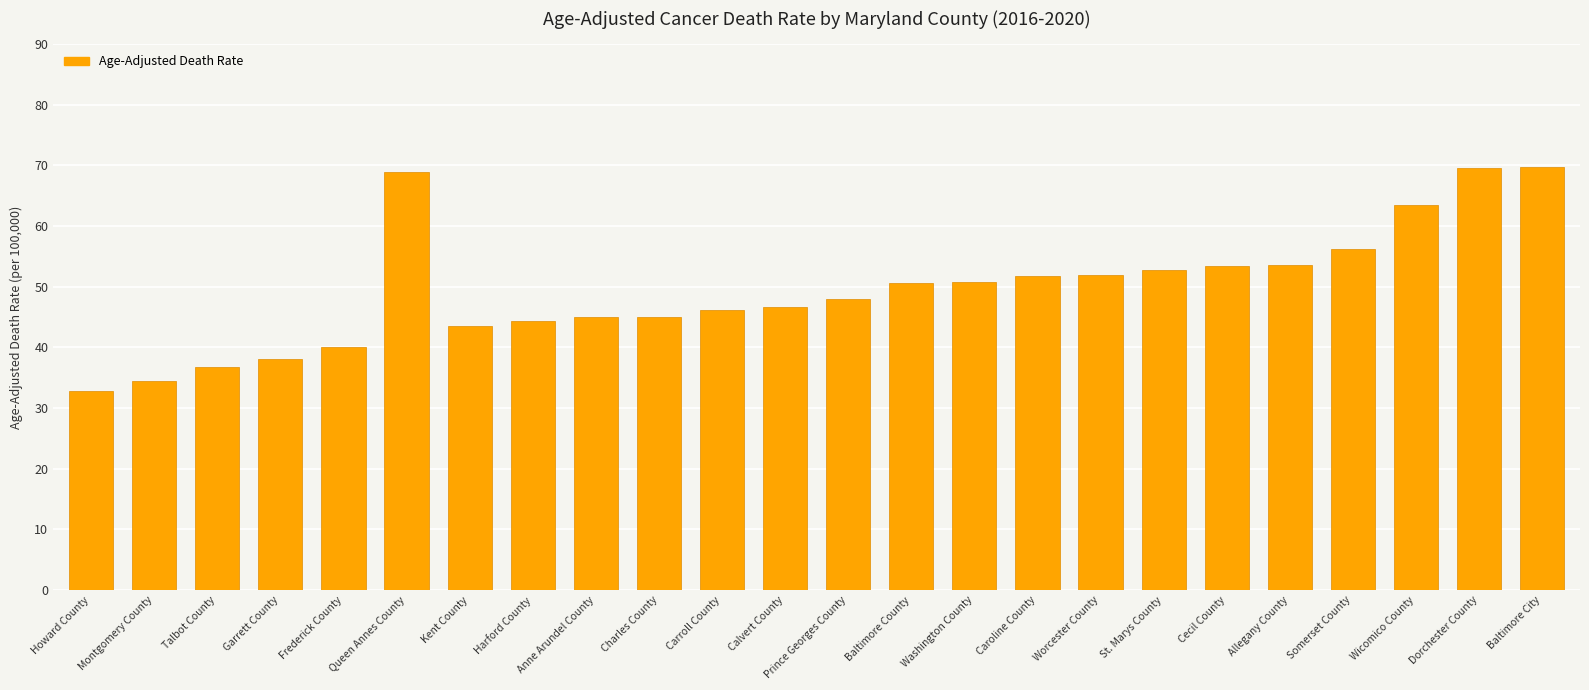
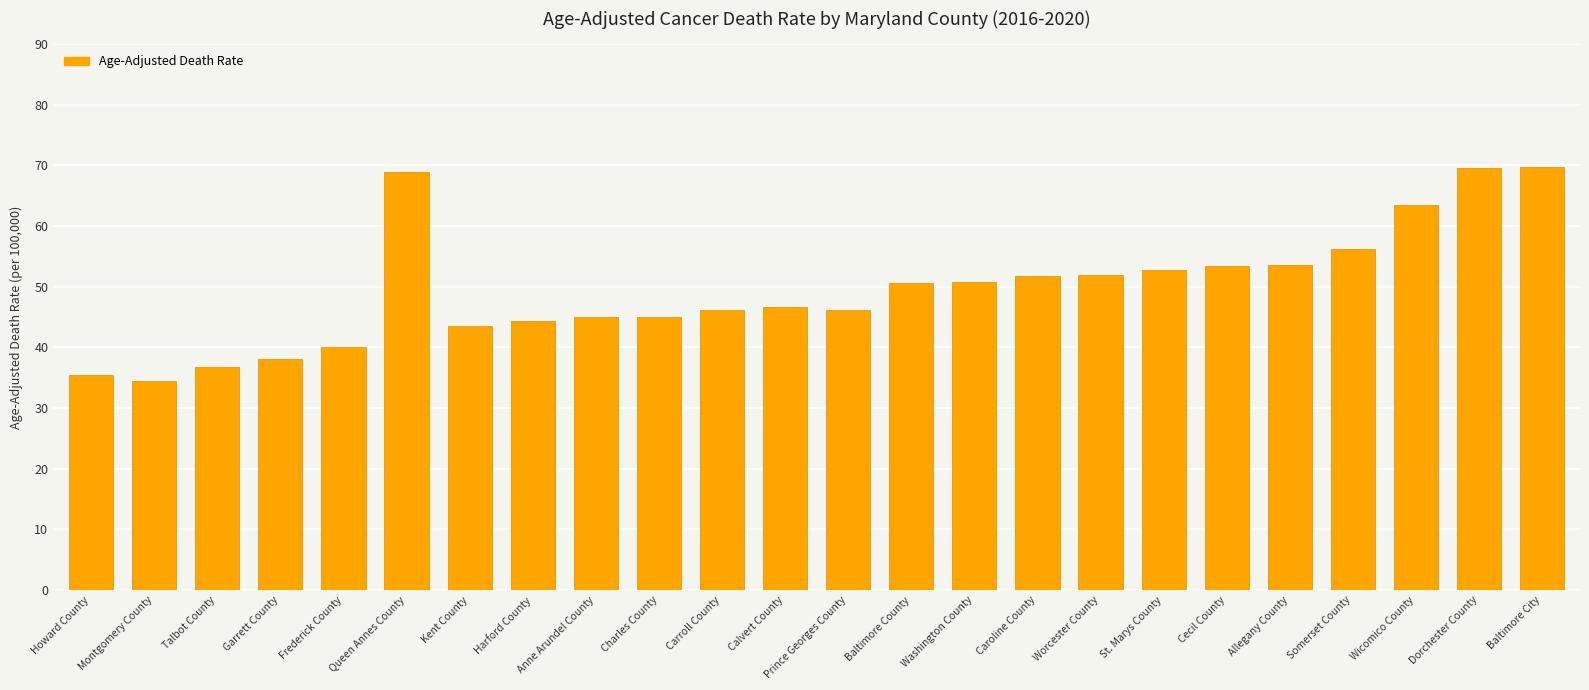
Howard County: 33 -> 36
Prince Georges County: 48 -> 46
